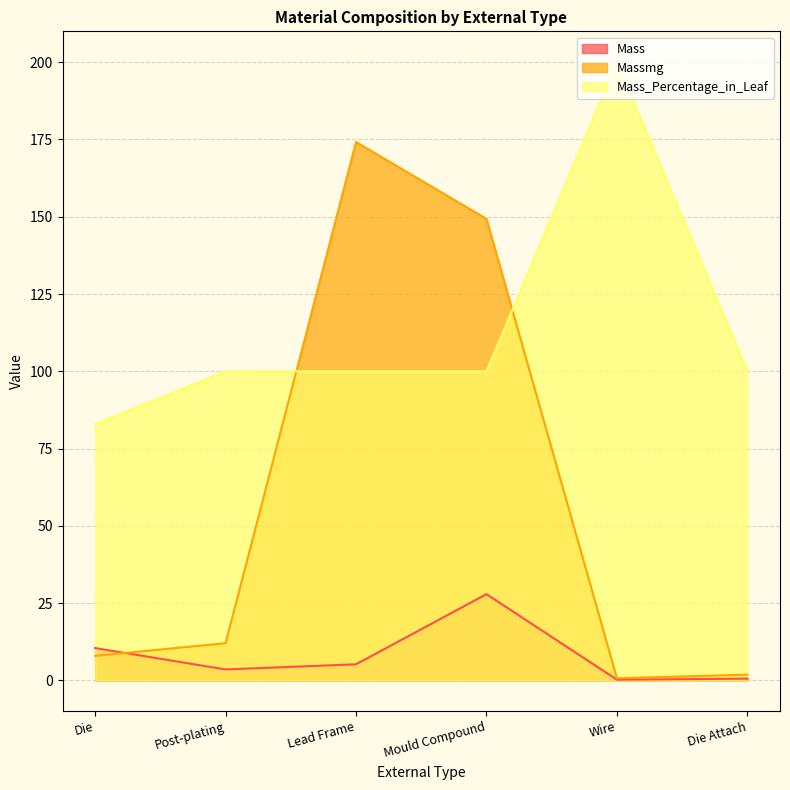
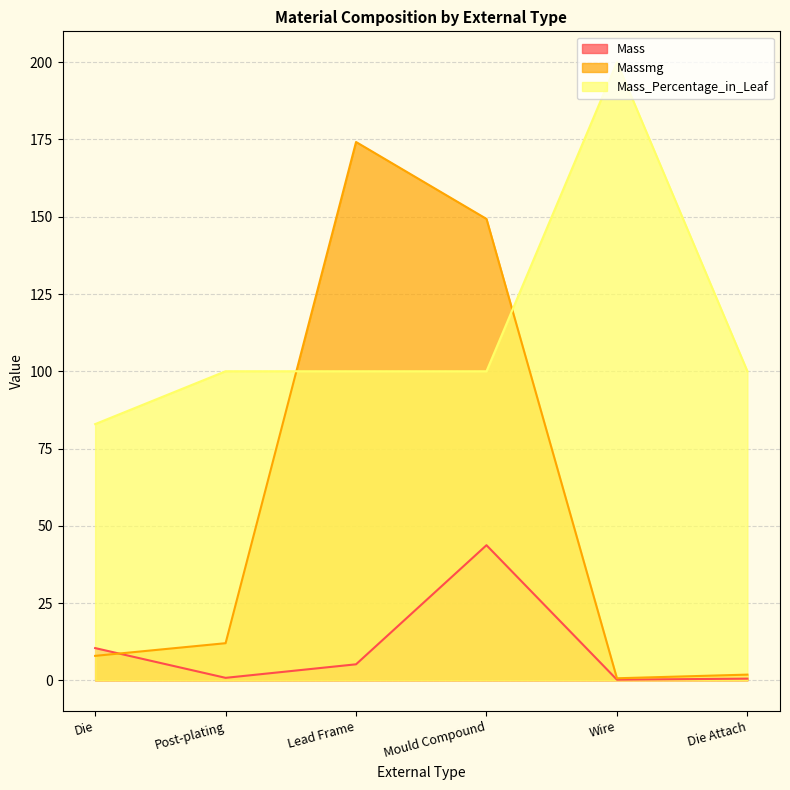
Mass, Post-plating: 4 -> 1
Mass, Mould Compound: 28 -> 44
